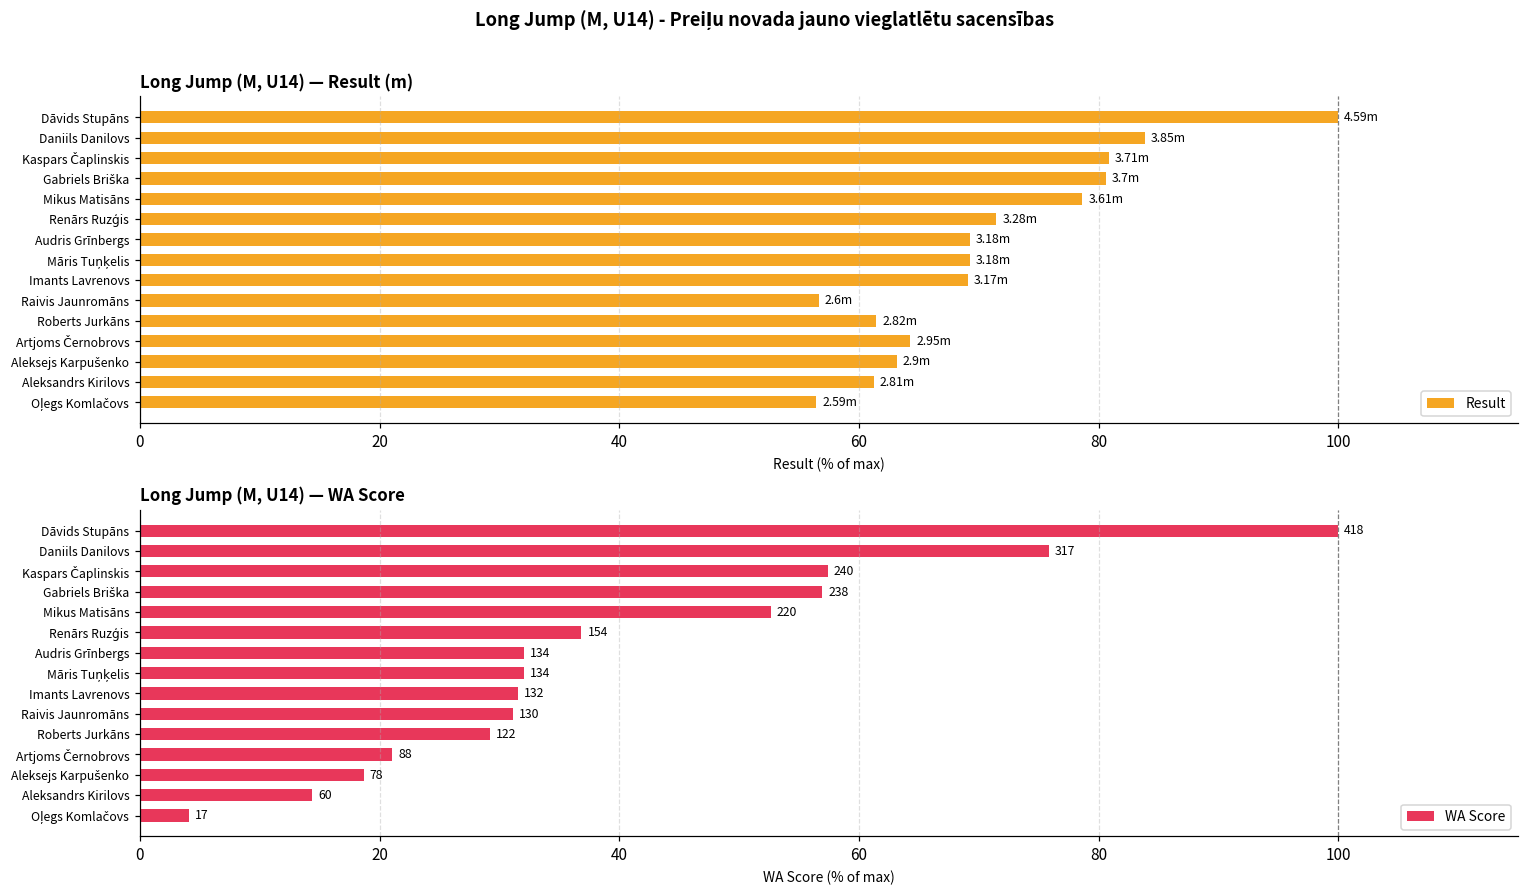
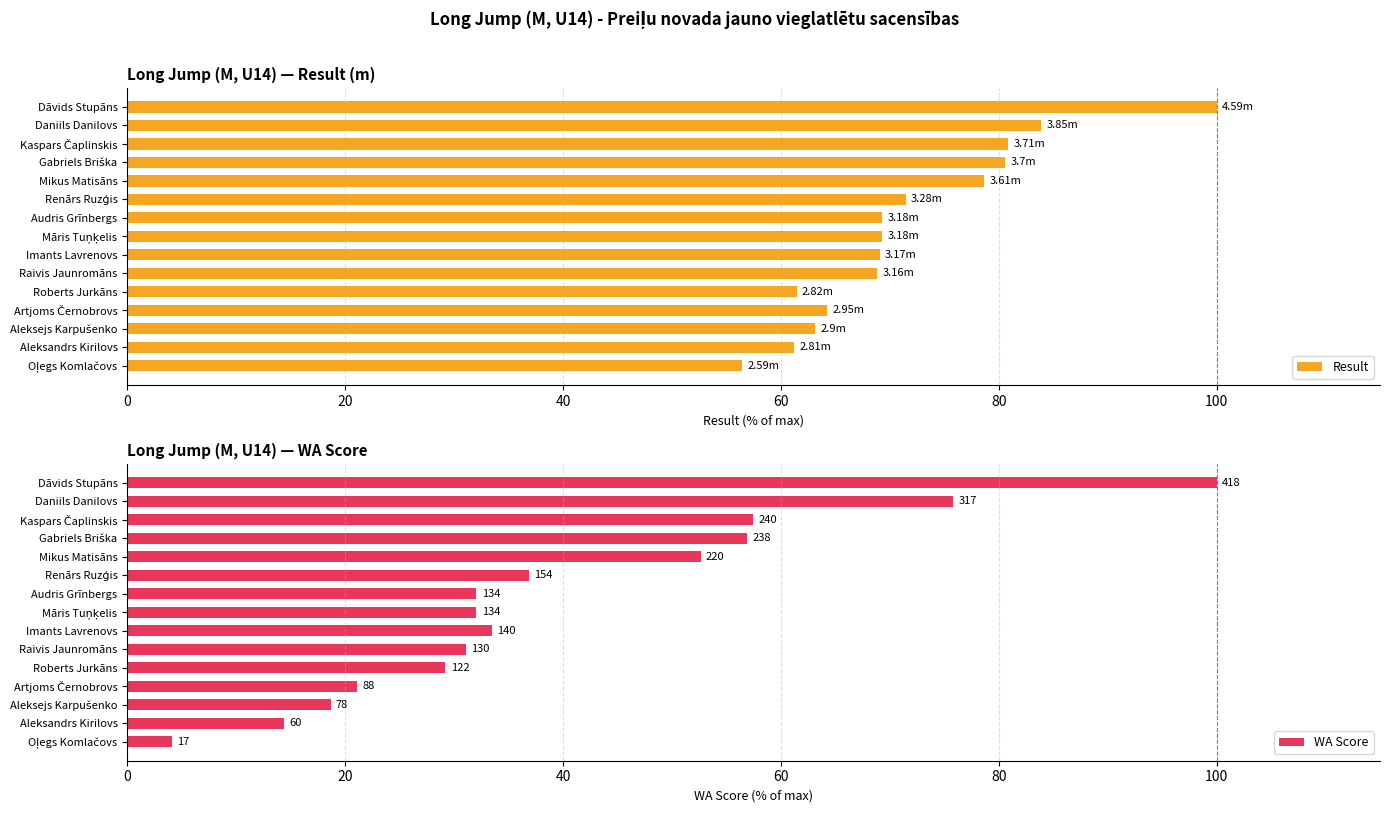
Long Jump (M, U14) — Result (m), Raivis Jaunromāns: 2.6m -> 3.16m
Long Jump (M, U14) — WA Score, Imants Lavrenovs: 132 -> 140
